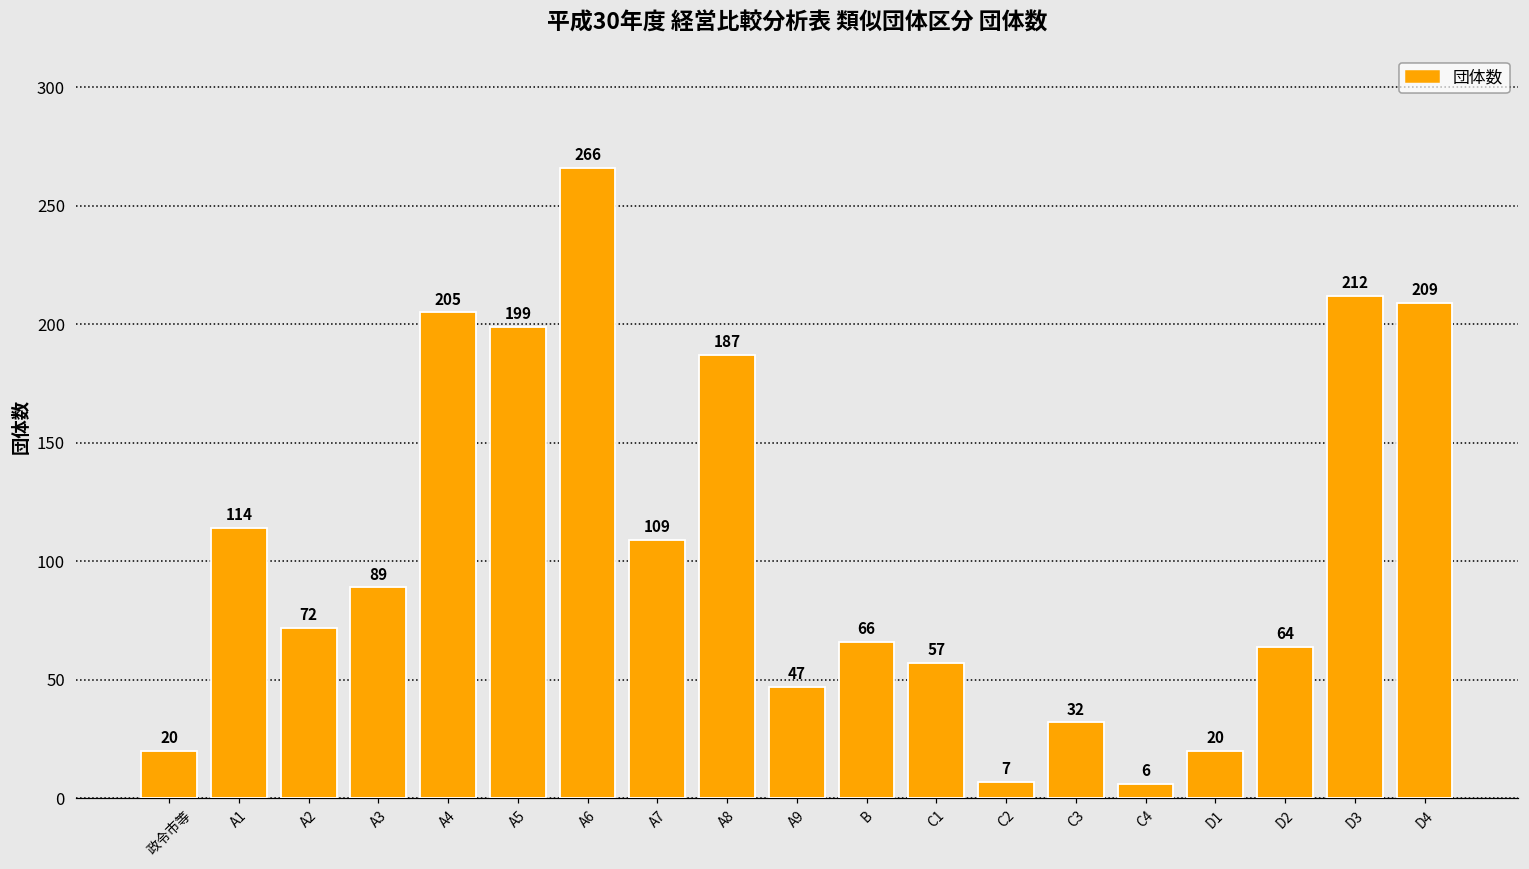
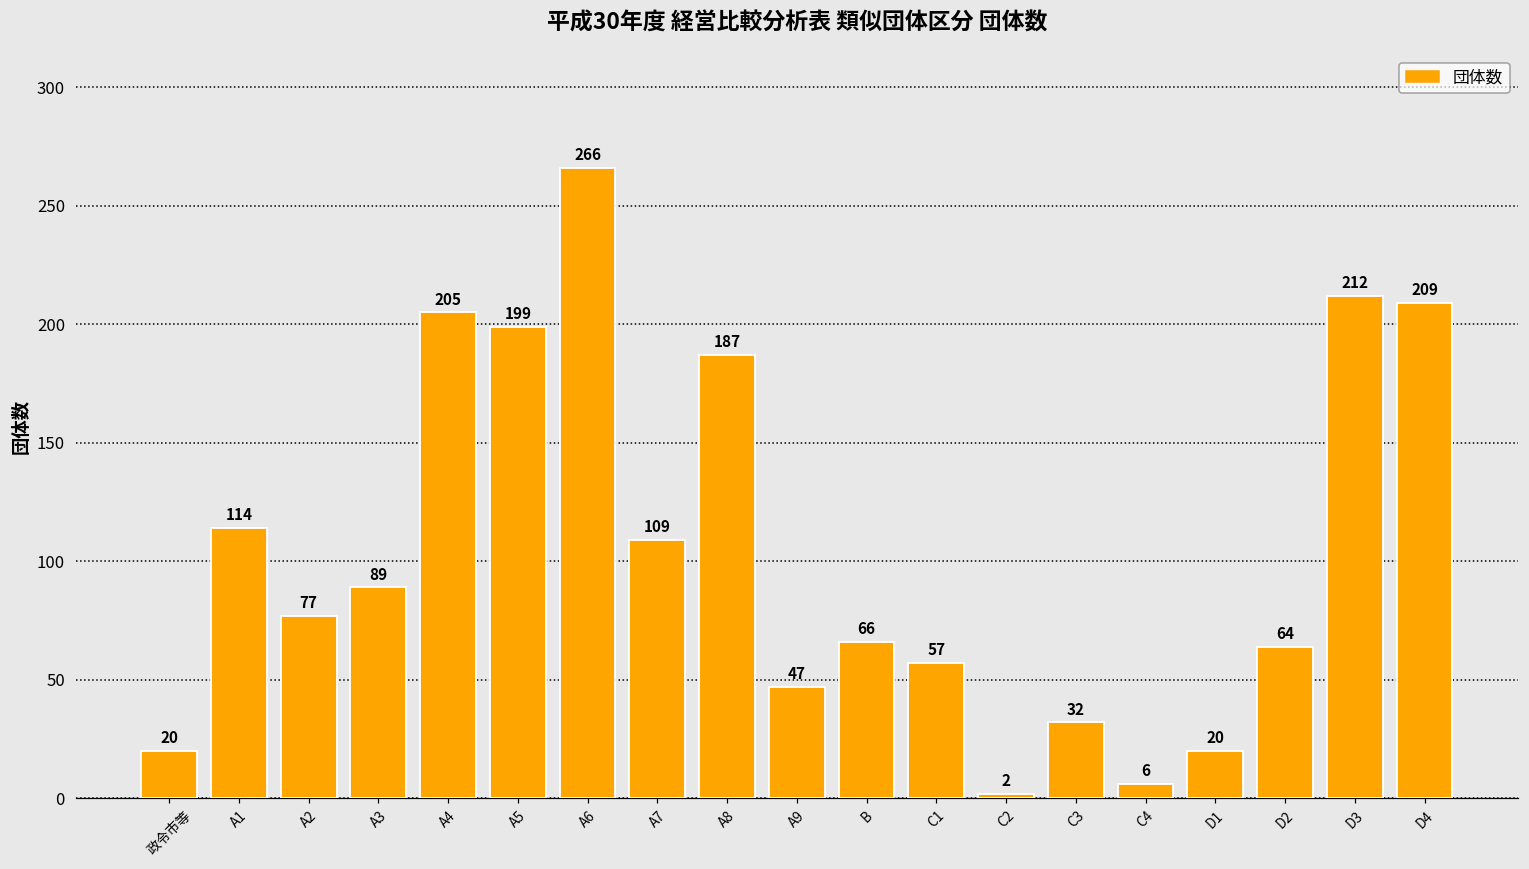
A2: 72 -> 77
C2: 7 -> 2
